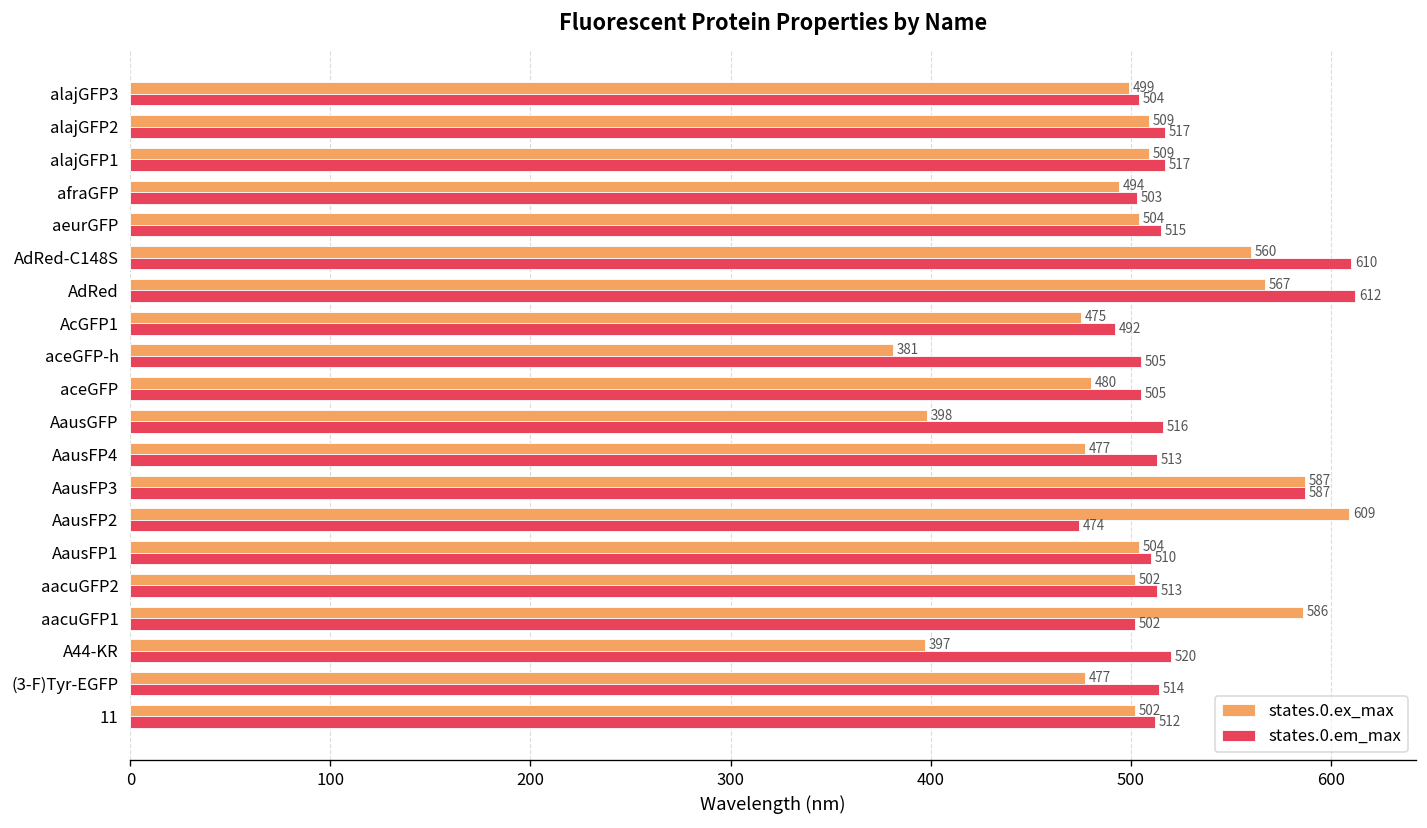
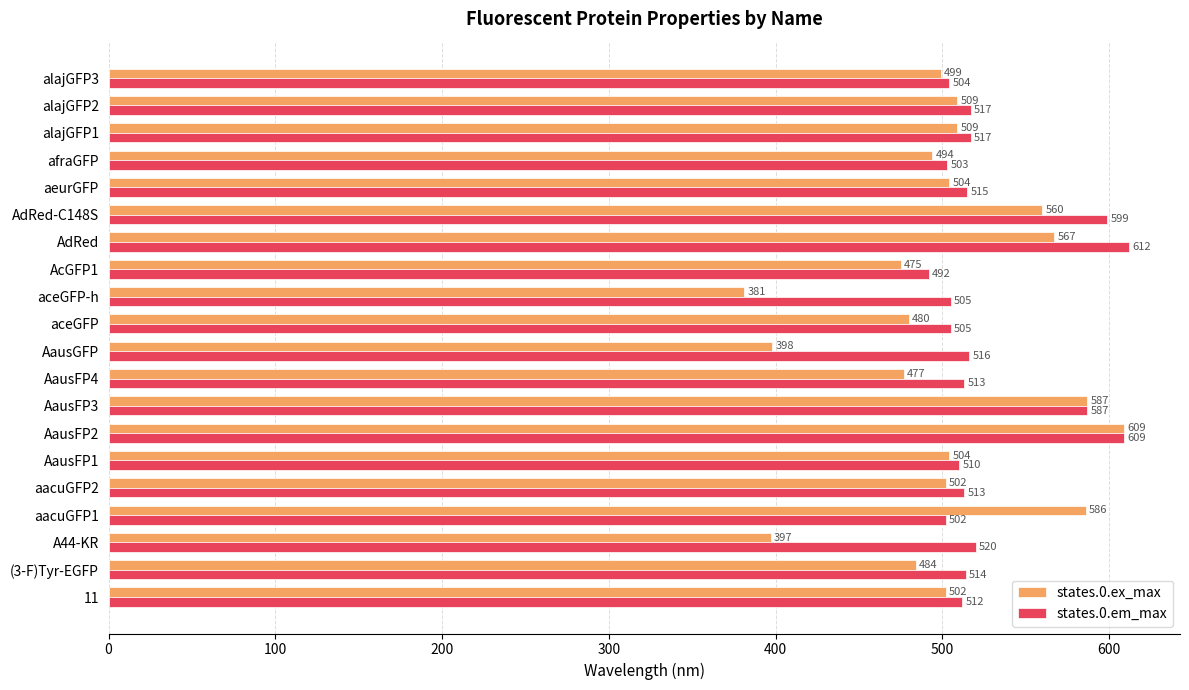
states.0.em_max, AdRed-C148S: 610 -> 599
states.0.em_max, AausFP2: 474 -> 609
states.0.ex_max, (3-F)Tyr-EGFP: 477 -> 484
